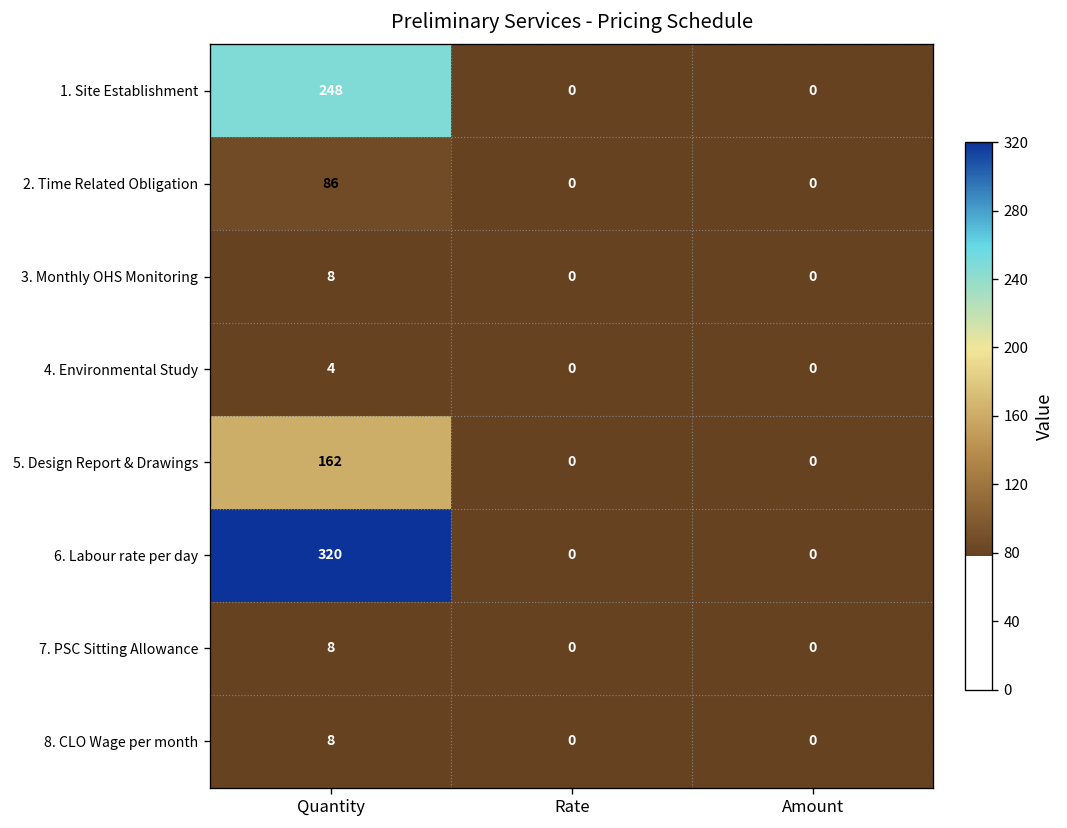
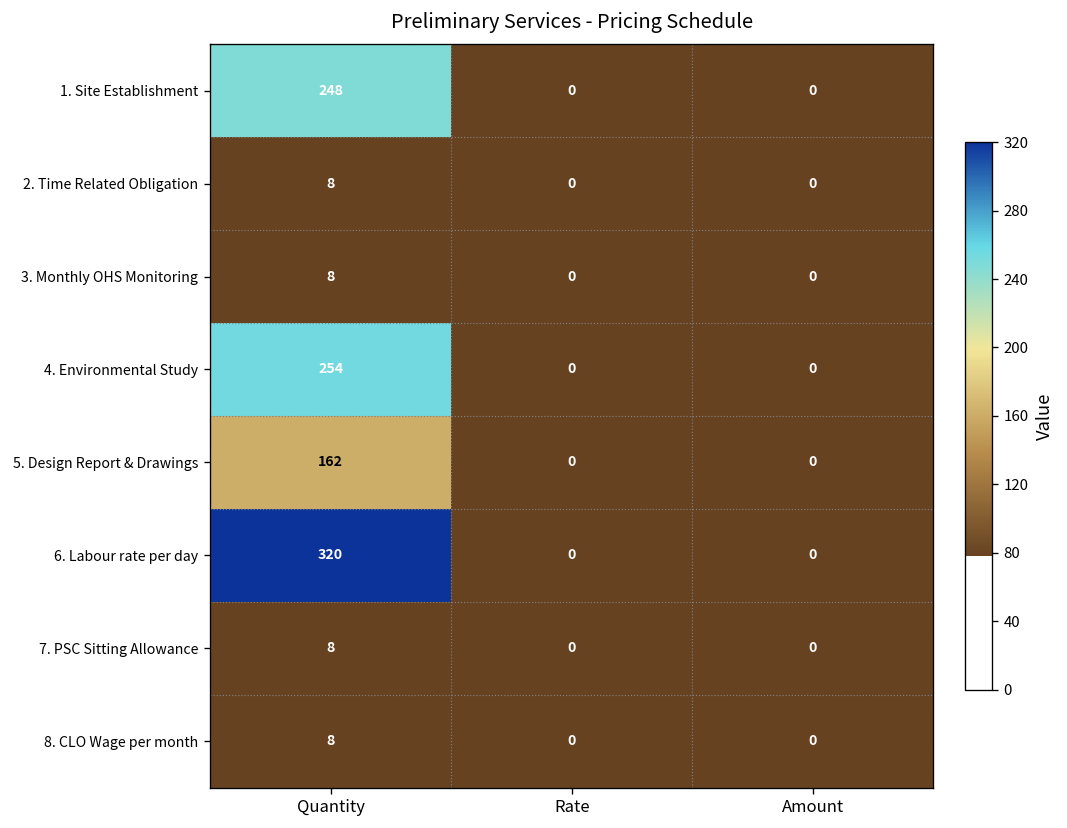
2. Time Related Obligation, Quantity: 86 -> 8
4. Environmental Study, Quantity: 4 -> 254
